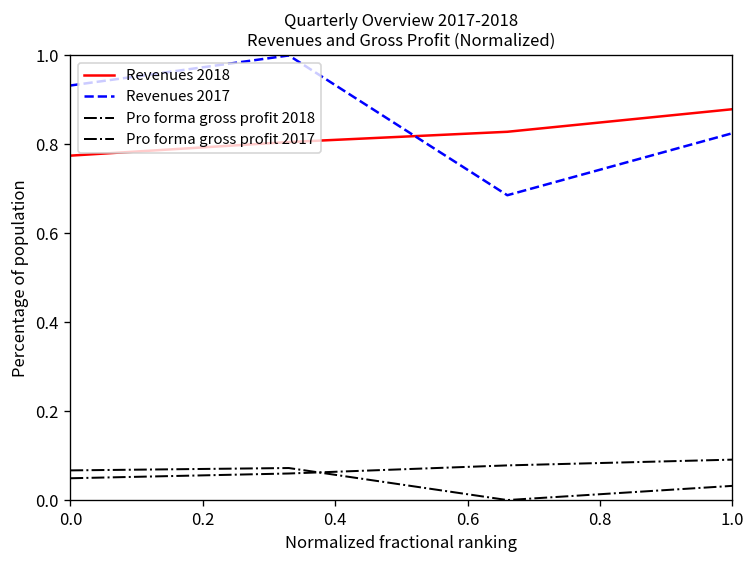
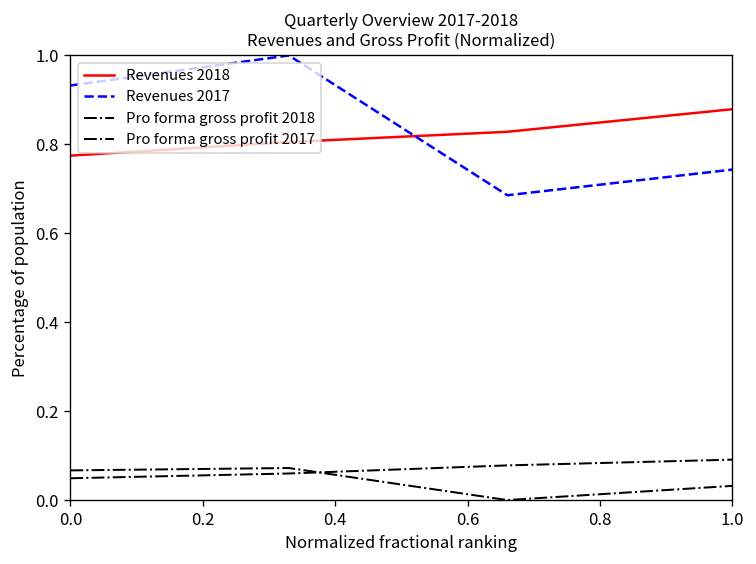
Revenues 2017, 1.0: 0.83 -> 0.74
